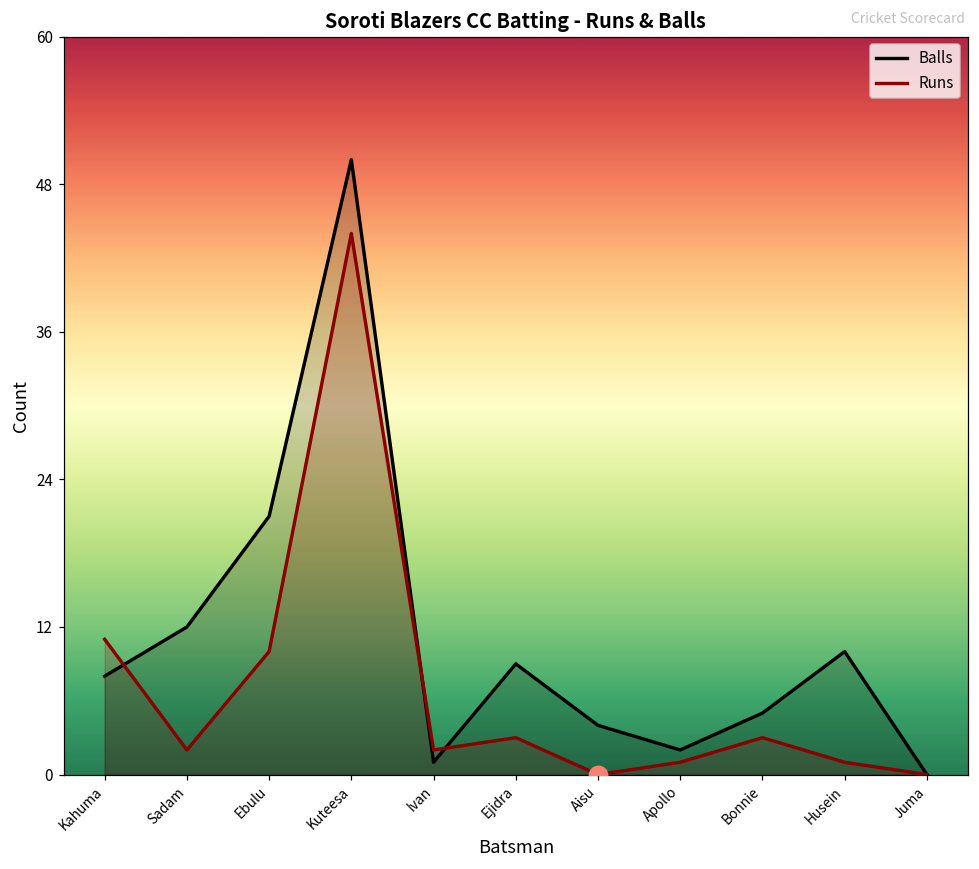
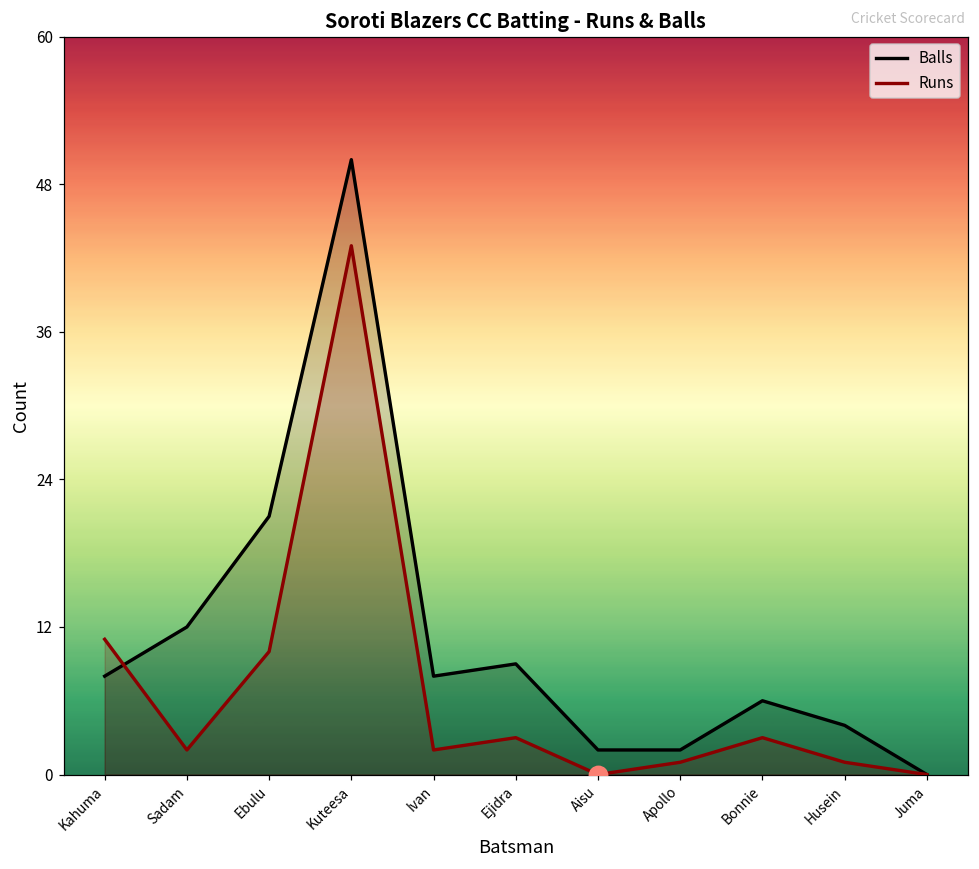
Runs, Kuteesa: 44 -> 43
Balls, Ivan: 1 -> 8
Balls, Aisu: 4 -> 2
Balls, Bonnie: 5 -> 6
Balls, Husein: 10 -> 4
